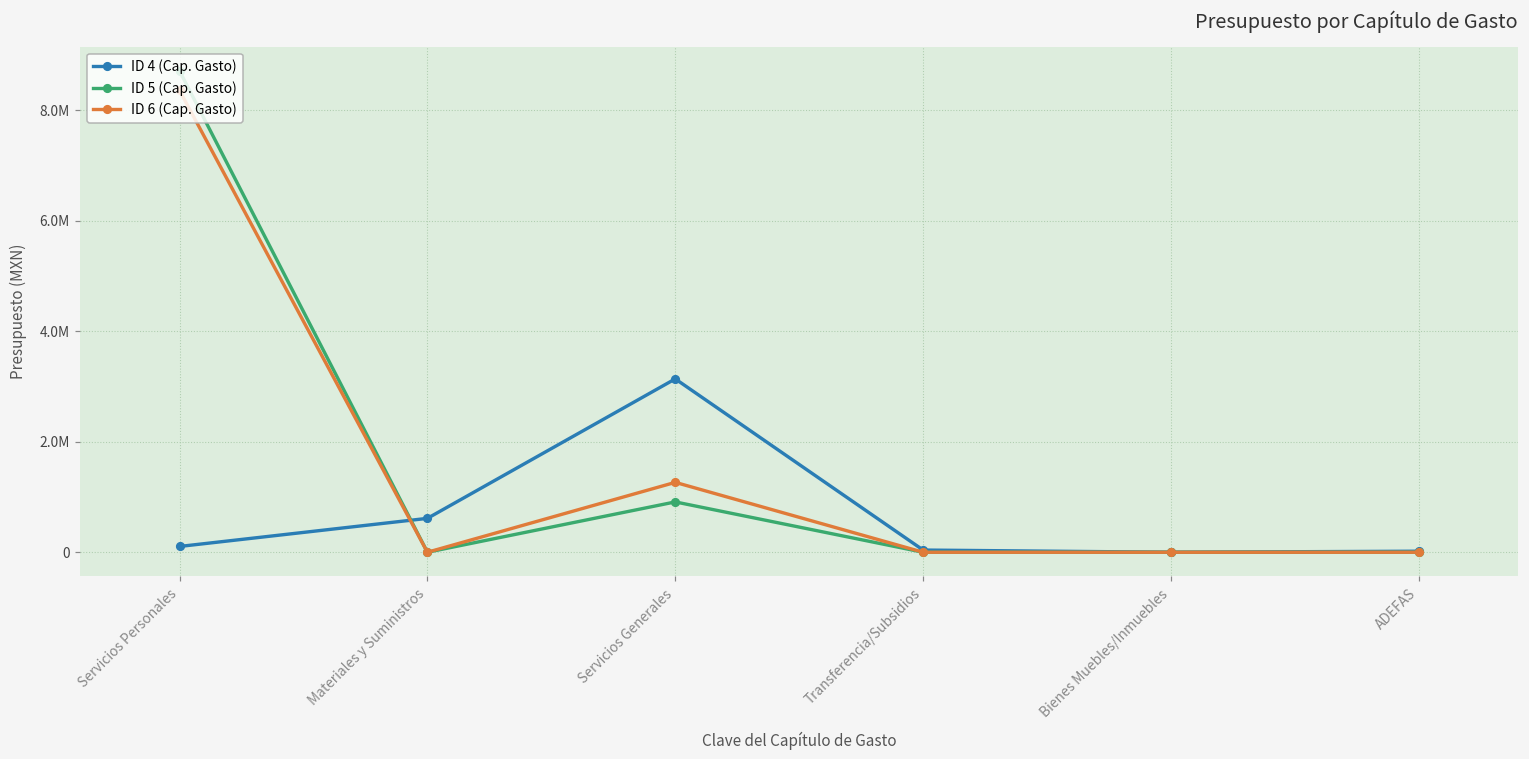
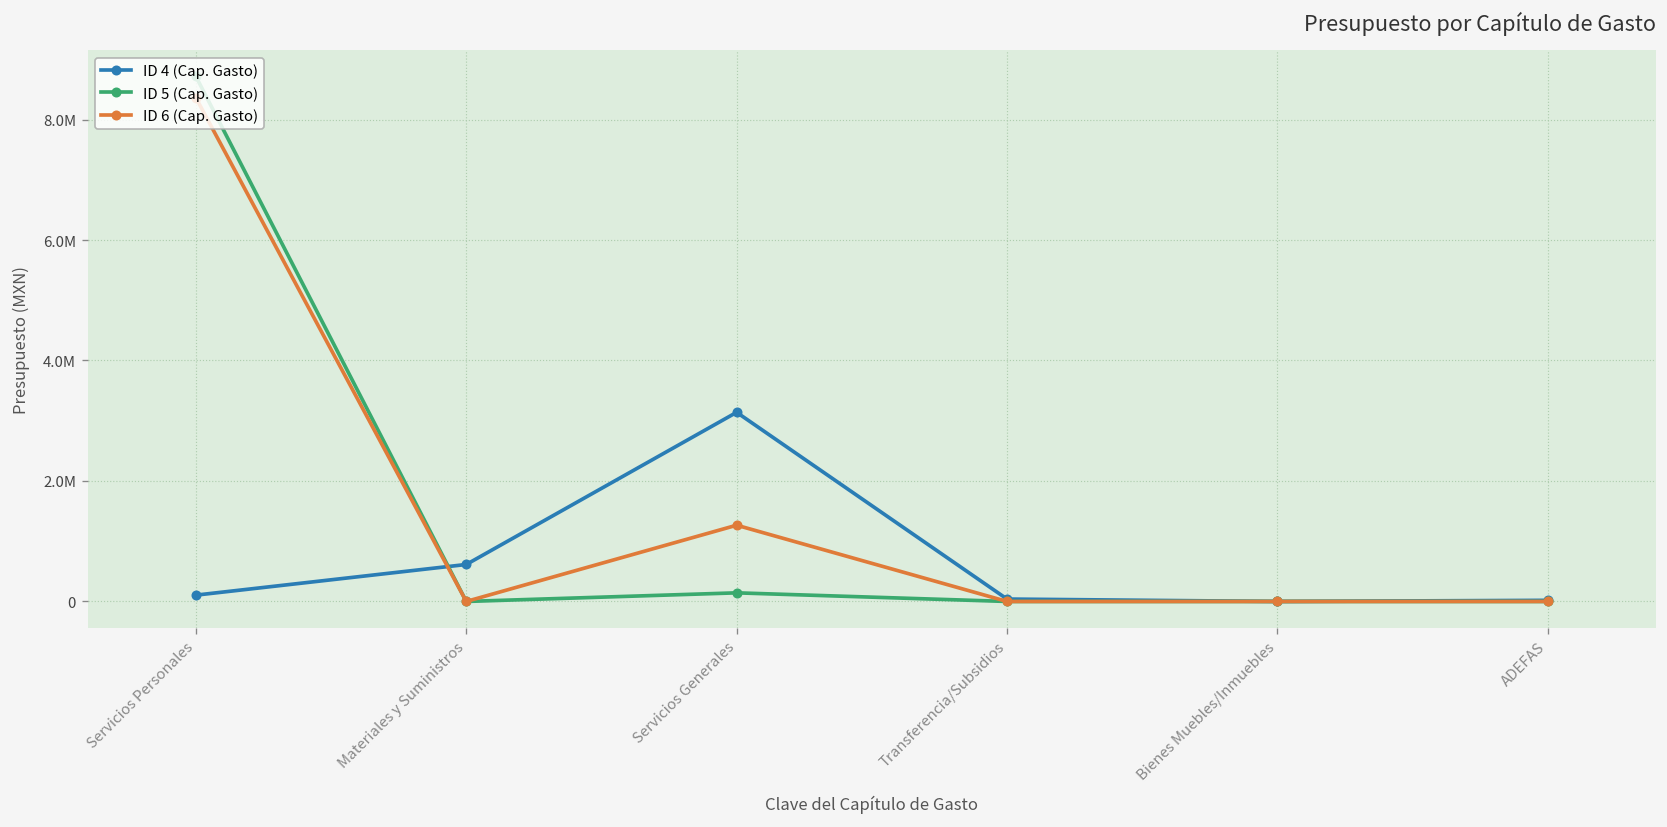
ID 5 (Cap. Gasto), Servicios Generales: 900000 -> 100000
